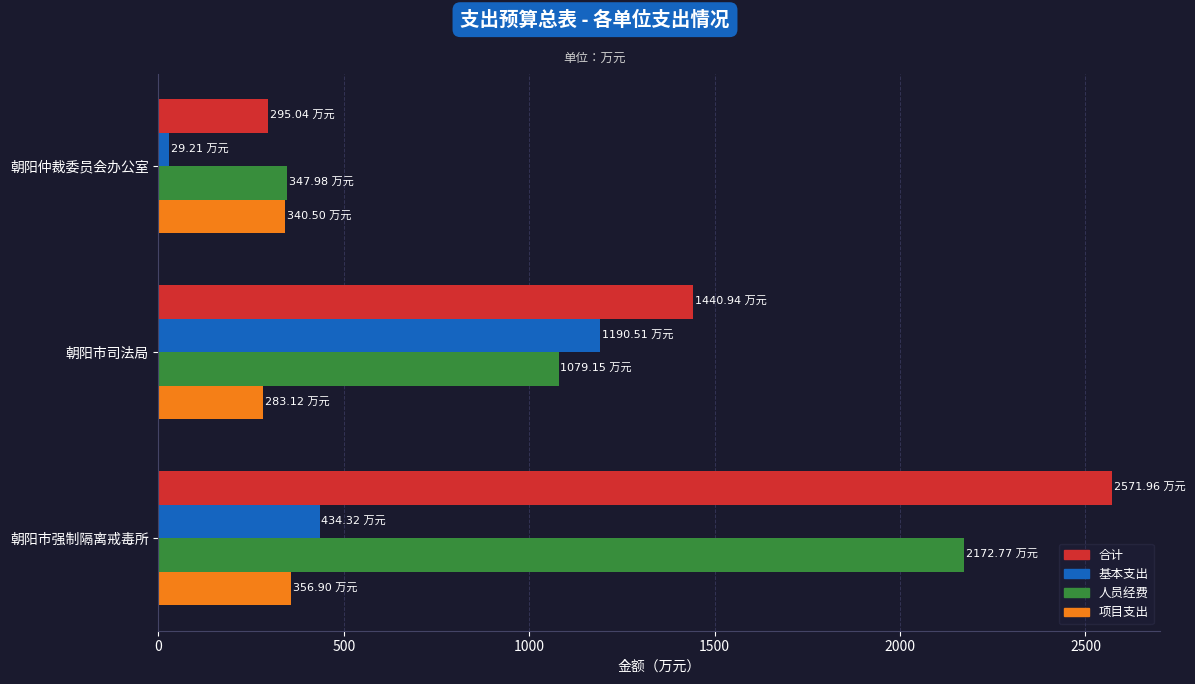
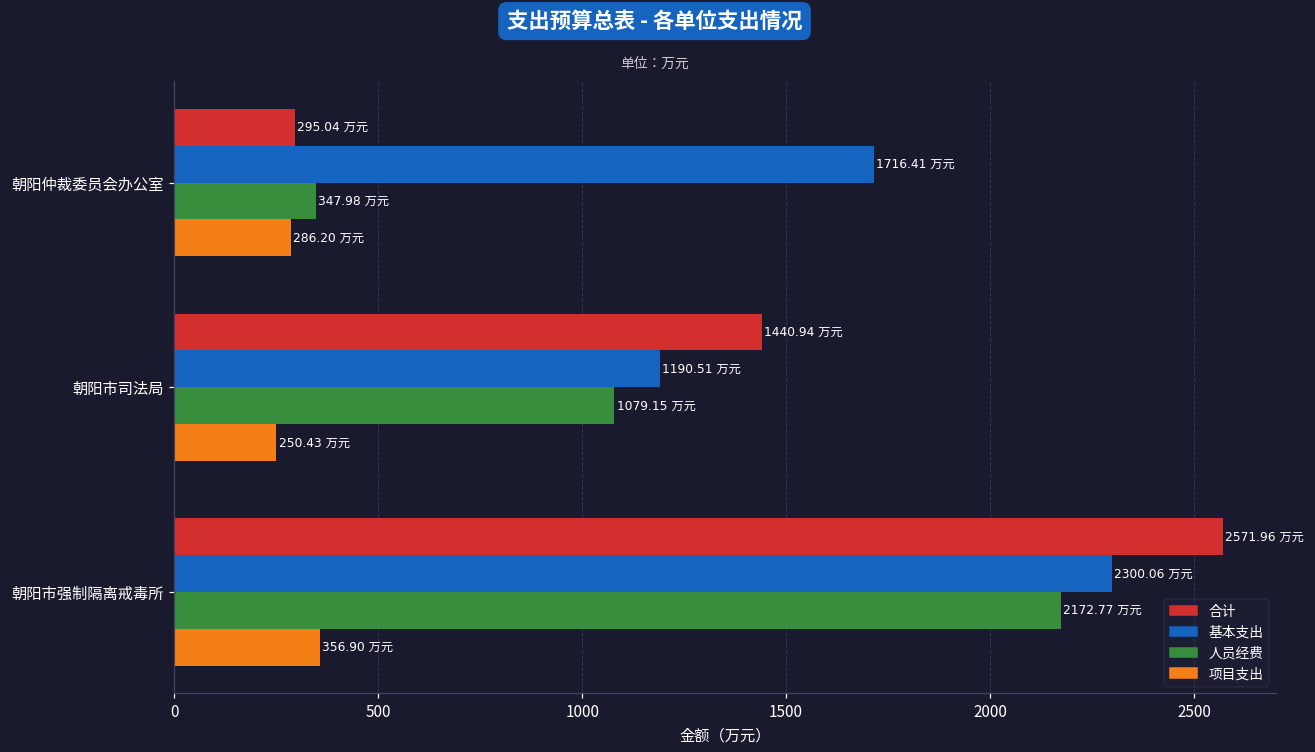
基本支出, 朝阳仲裁委员会办公室: 29.21 -> 1716.41
项目支出, 朝阳仲裁委员会办公室: 340.50 -> 286.20
项目支出, 朝阳市司法局: 283.12 -> 250.43
基本支出, 朝阳市强制隔离戒毒所: 434.32 -> 2300.06
